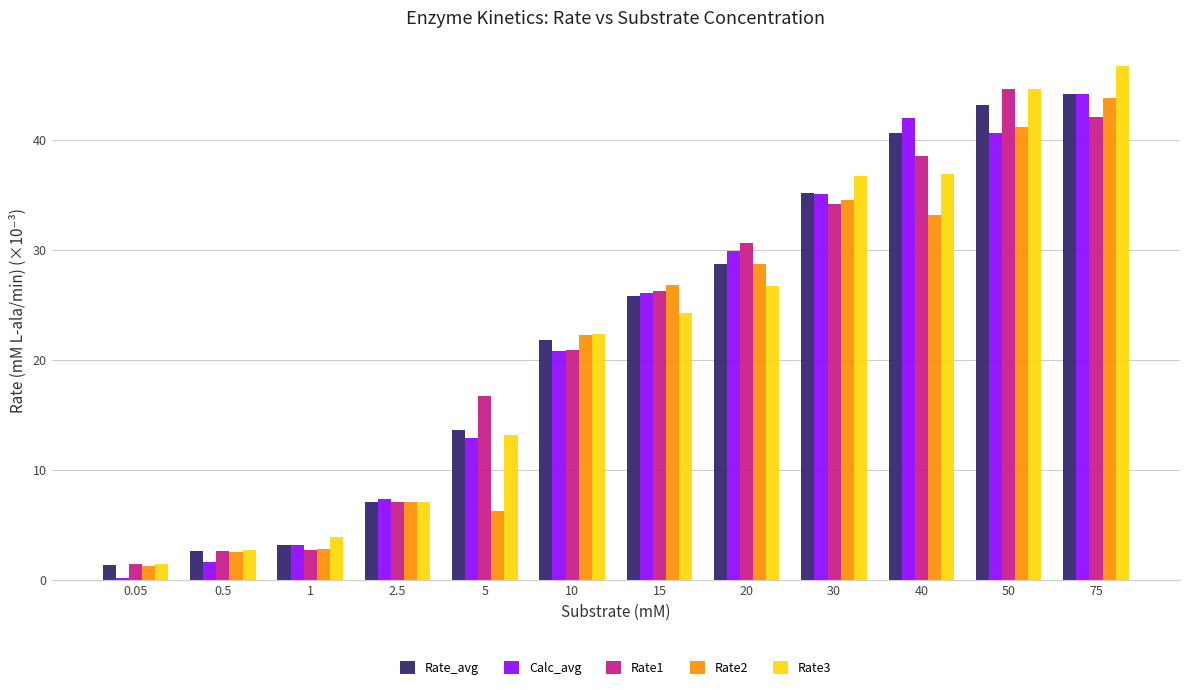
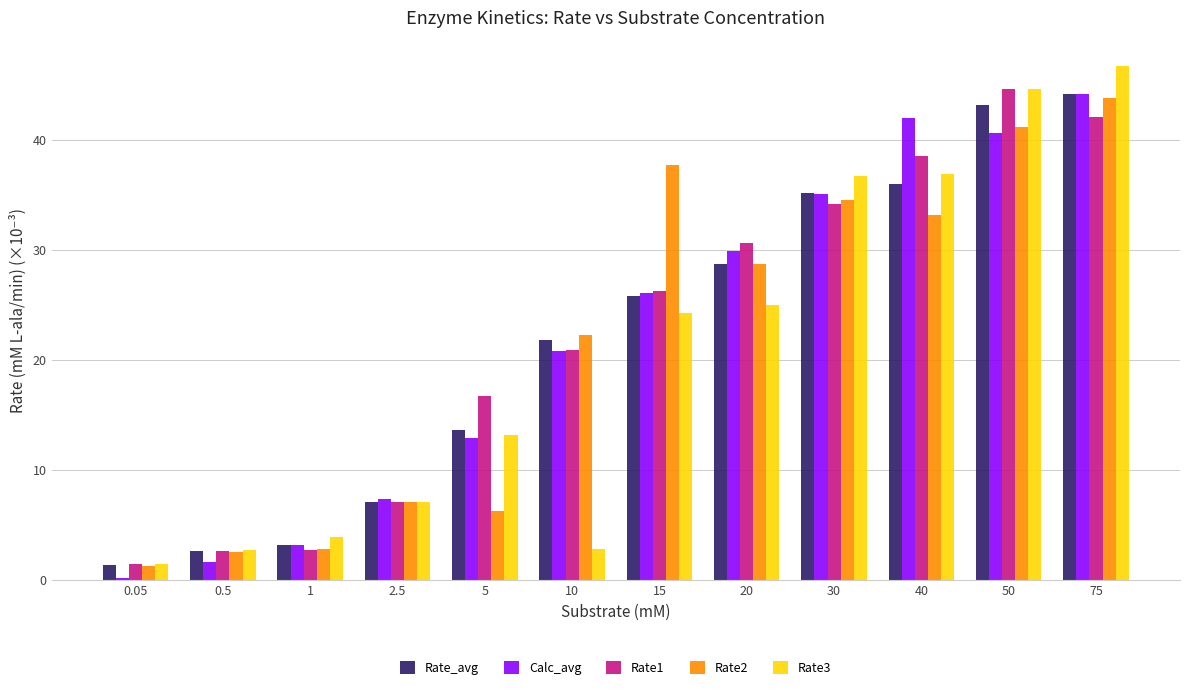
Rate3, 10: 22.4 -> 2.8
Rate2, 15: 26.9 -> 37.7
Rate3, 20: 26.8 -> 25.0
Rate_avg, 40: 40.7 -> 36.0
